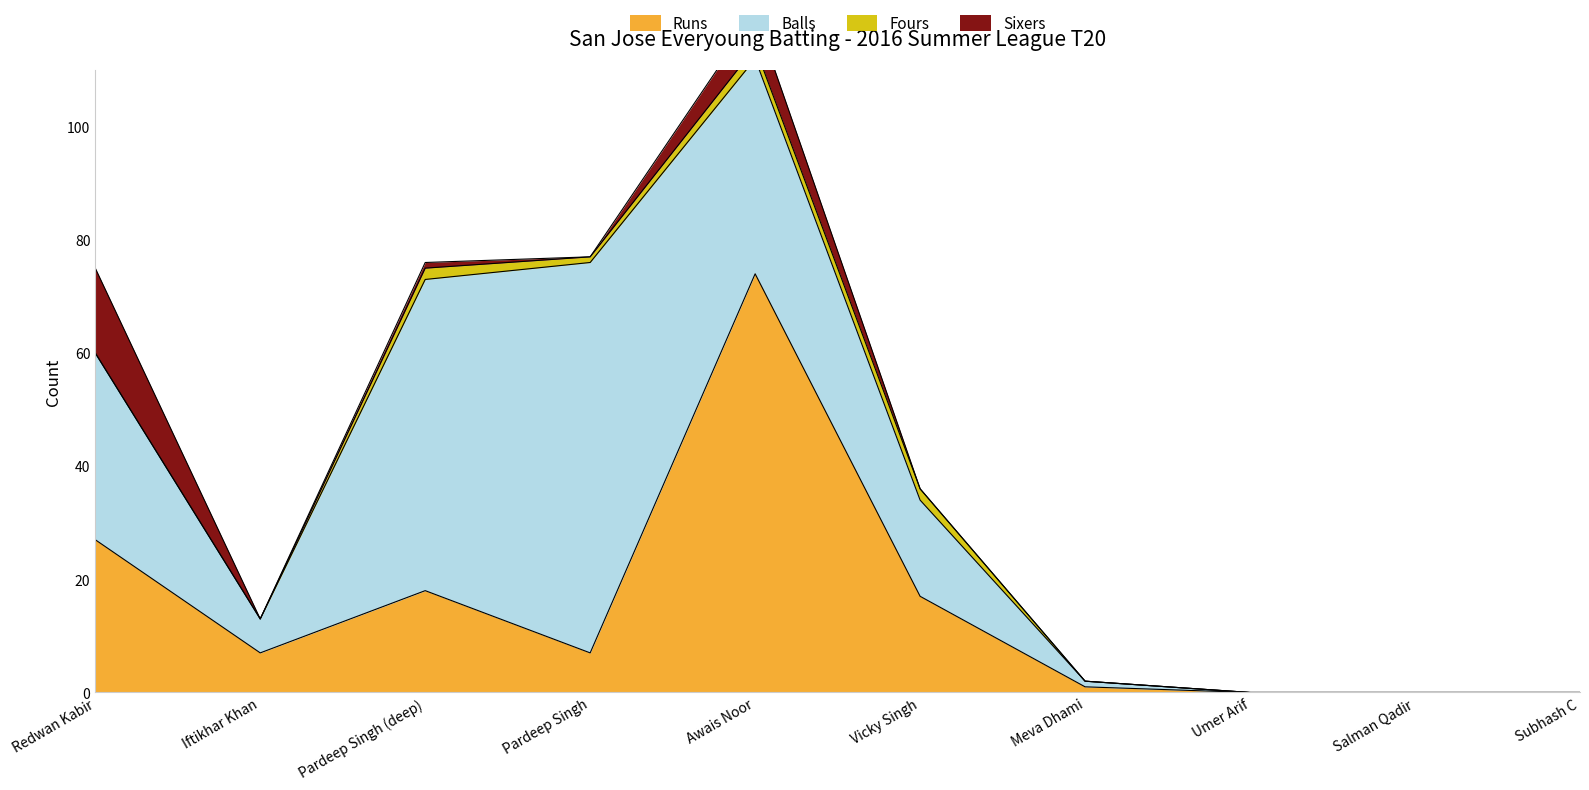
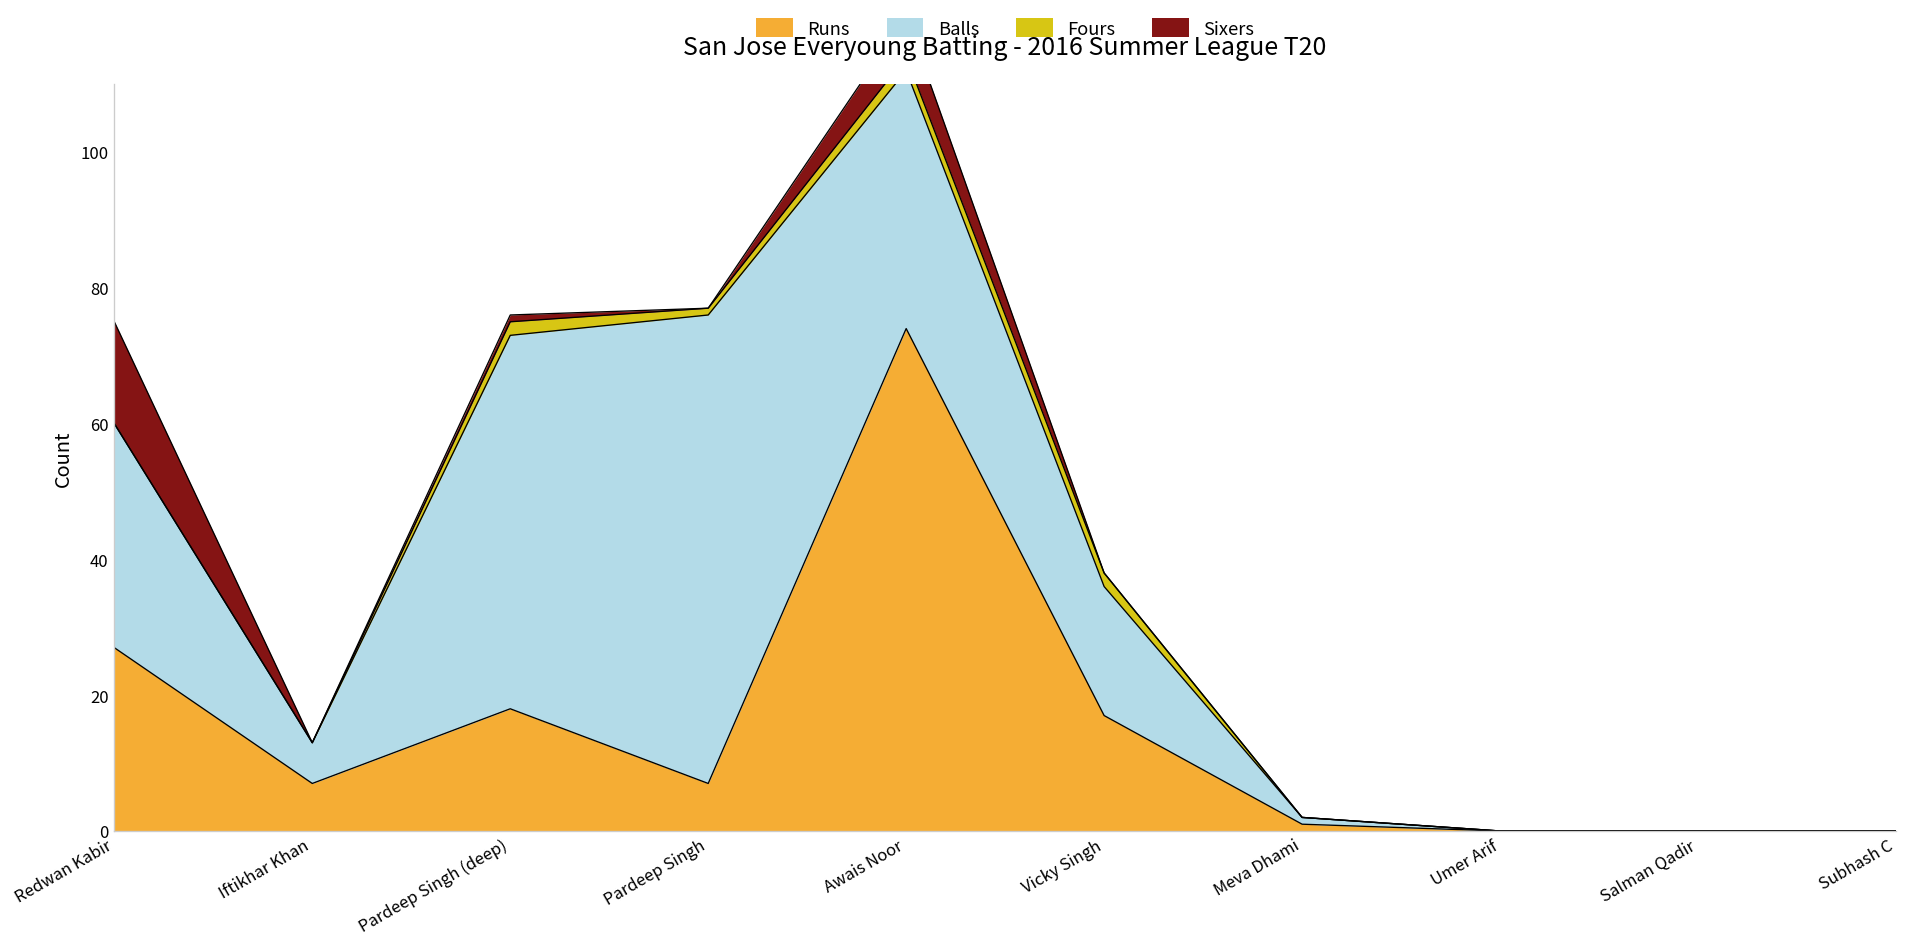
Balls, Vicky Singh: 17 -> 19
